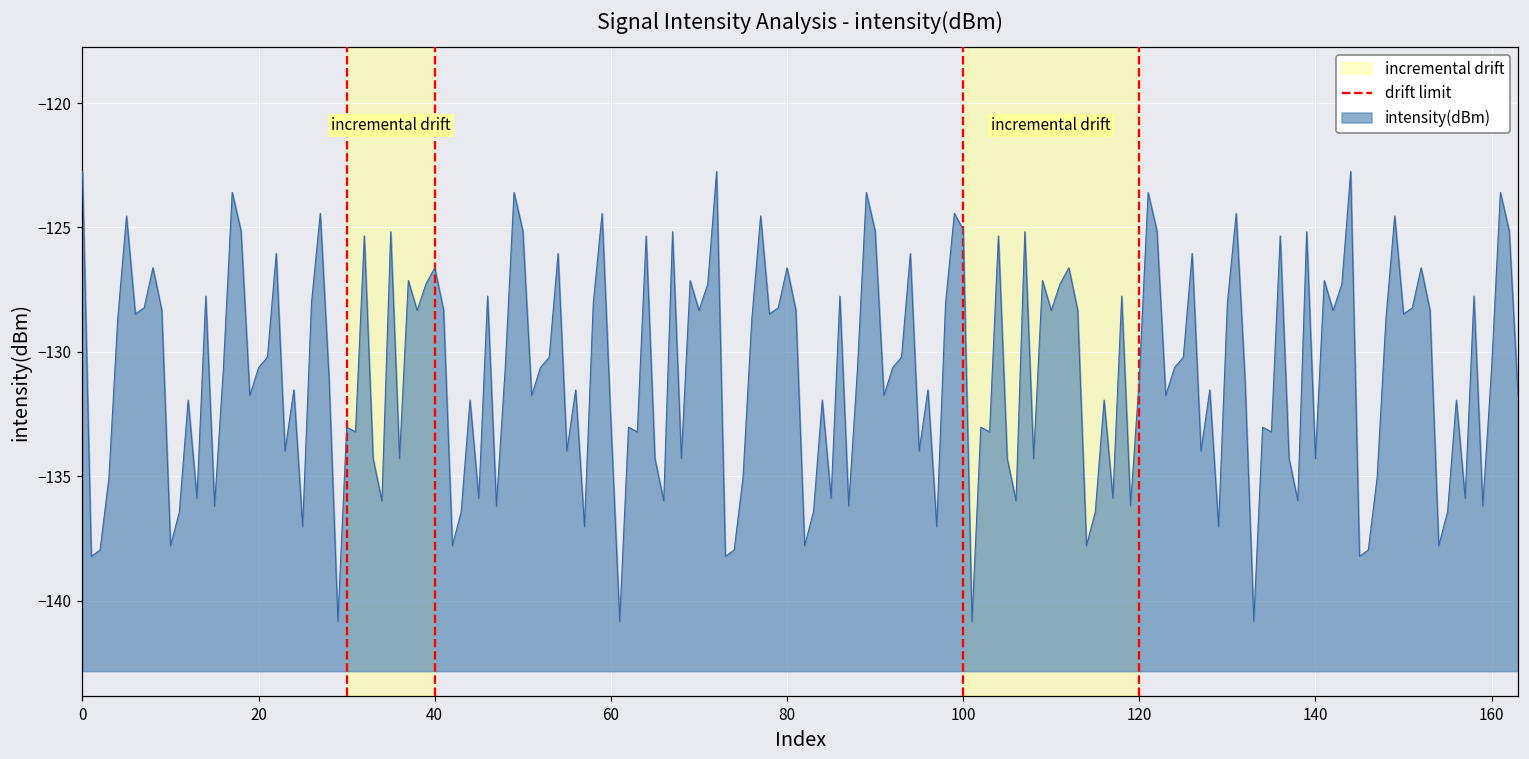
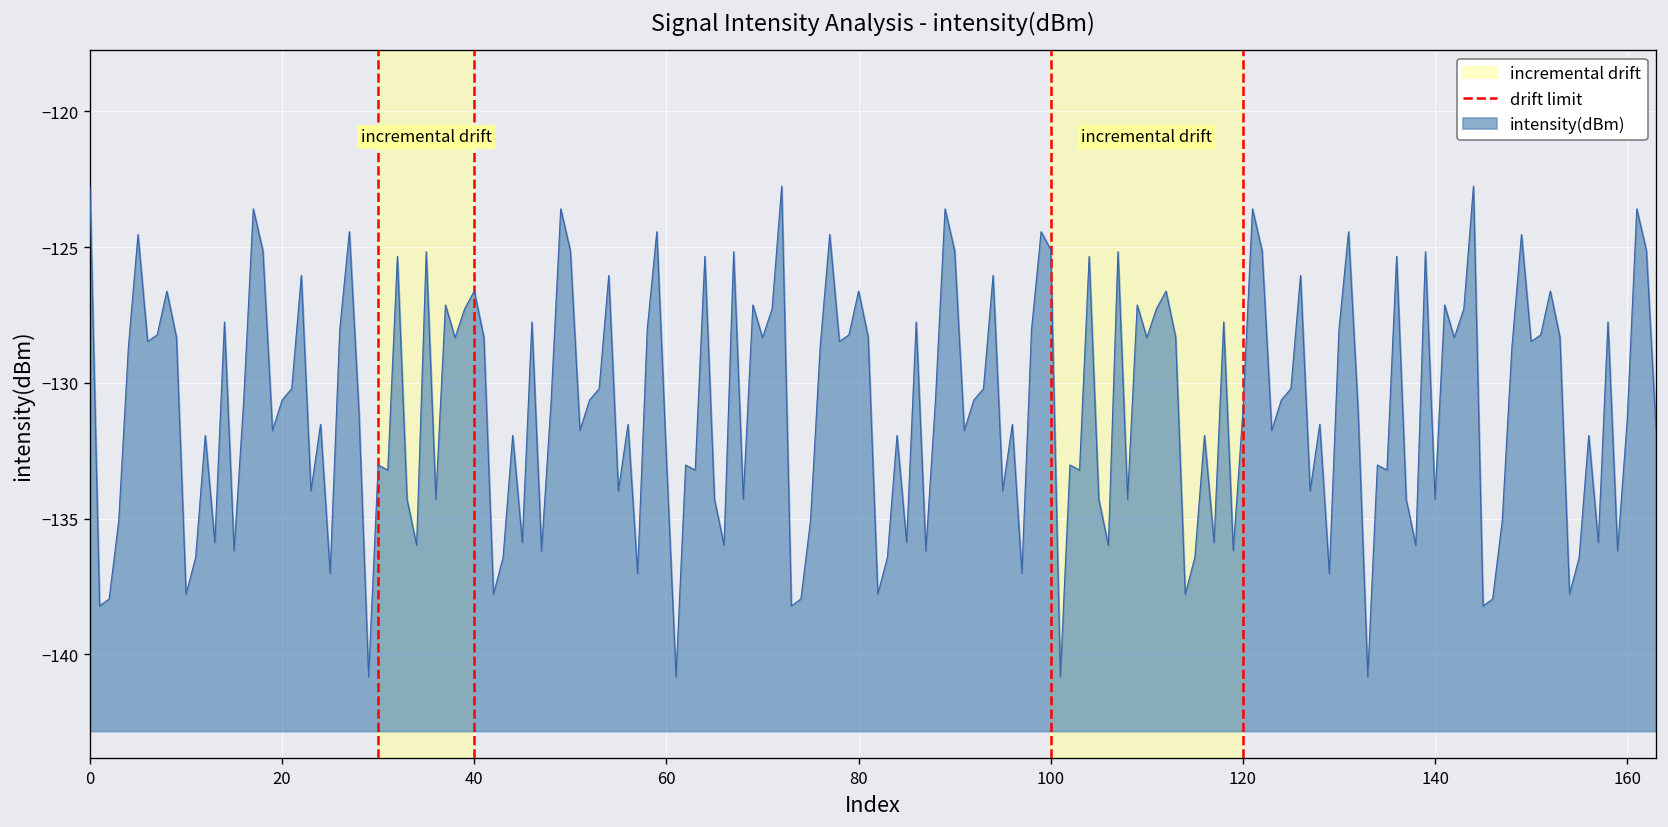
160: -130.7 -> -131.4
